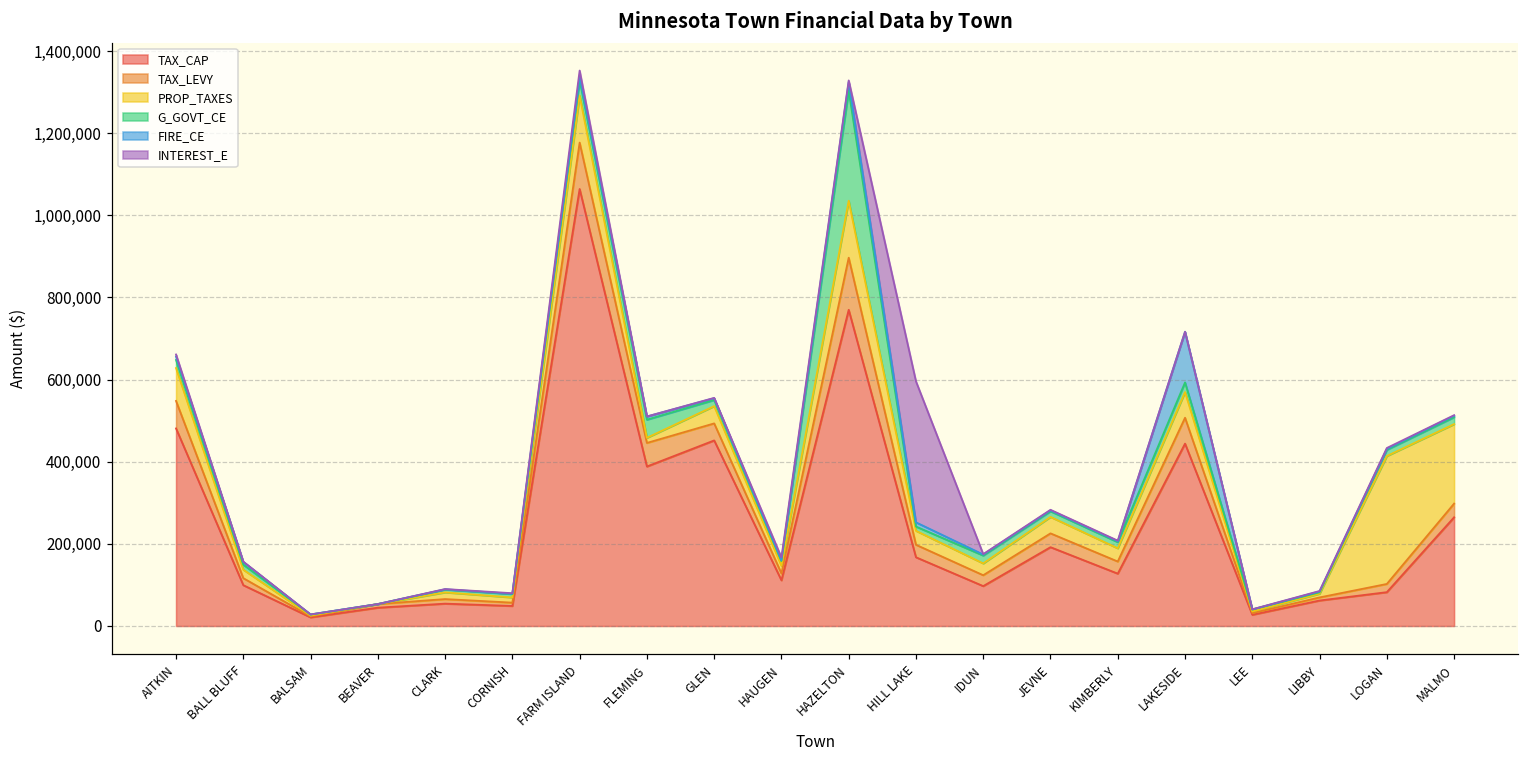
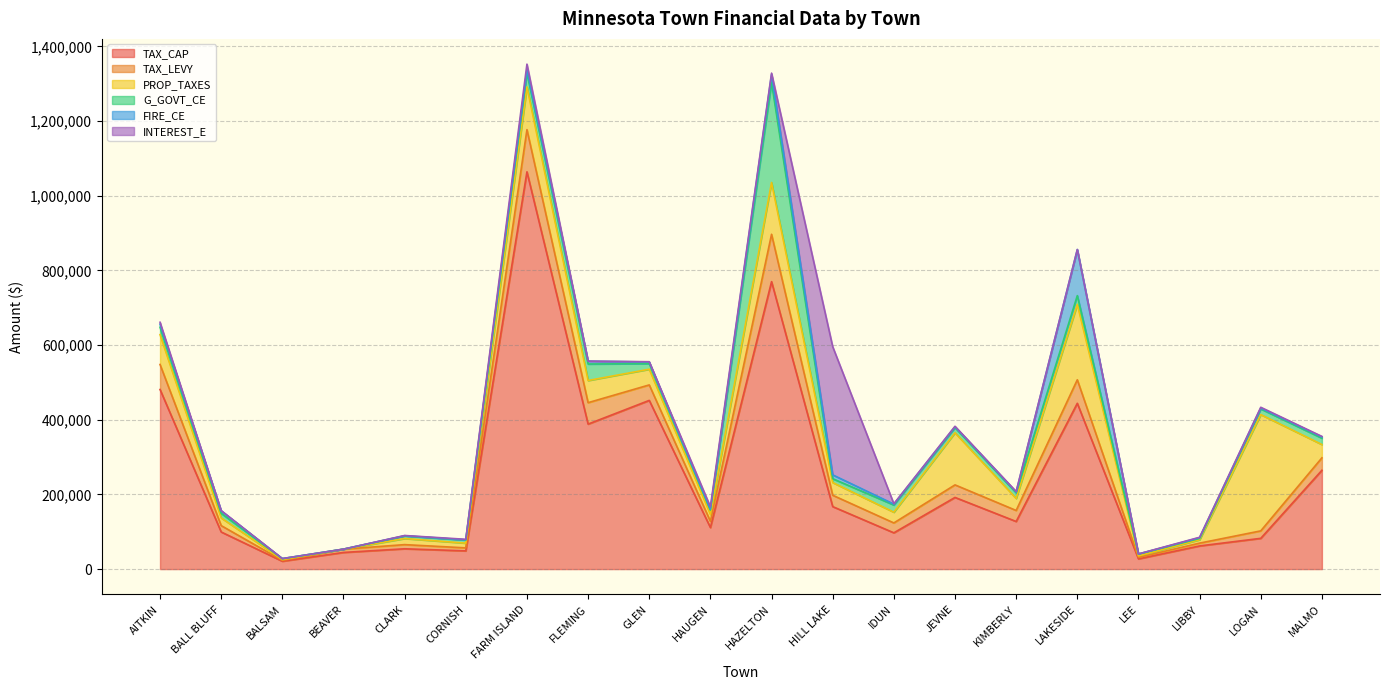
PROP_TAXES, FLEMING: 10,000 -> 60,000
PROP_TAXES, JEVNE: 40,000 -> 140,000
PROP_TAXES, LAKESIDE: 60,000 -> 200,000
PROP_TAXES, MALMO: 190,000 -> 40,000
